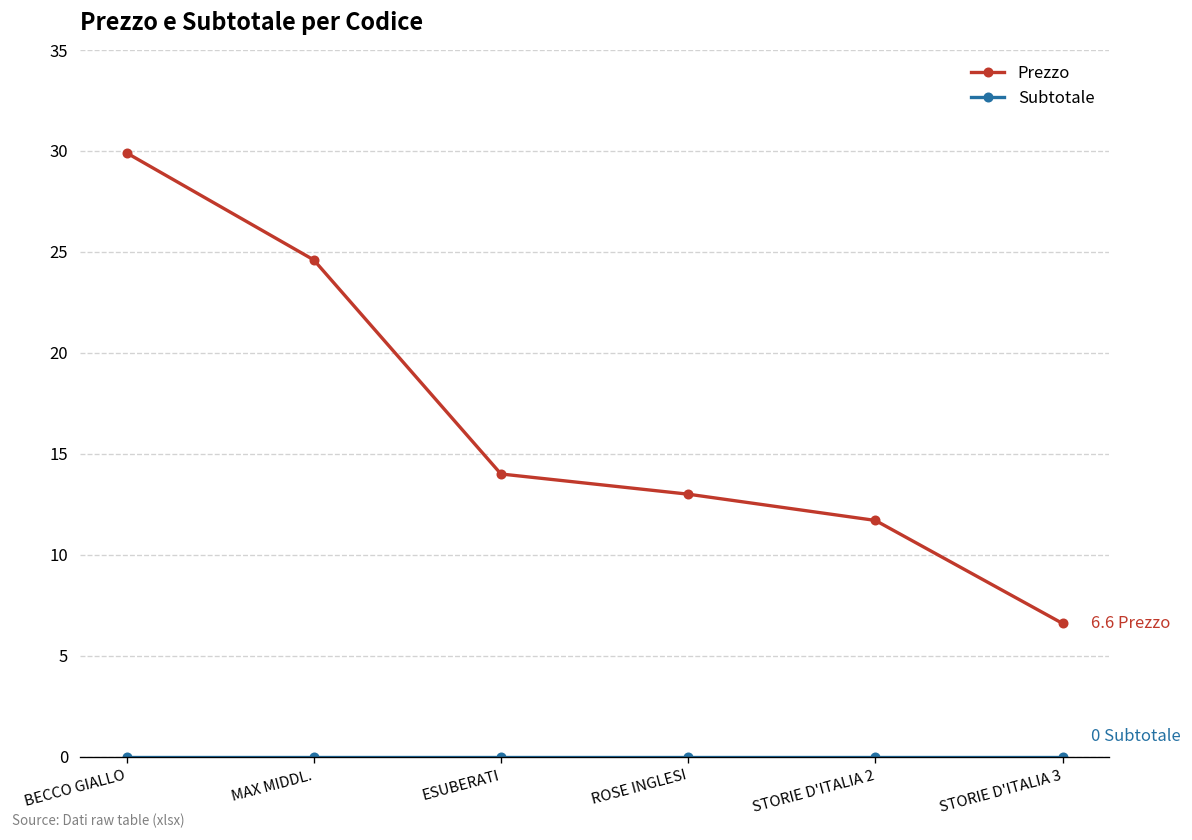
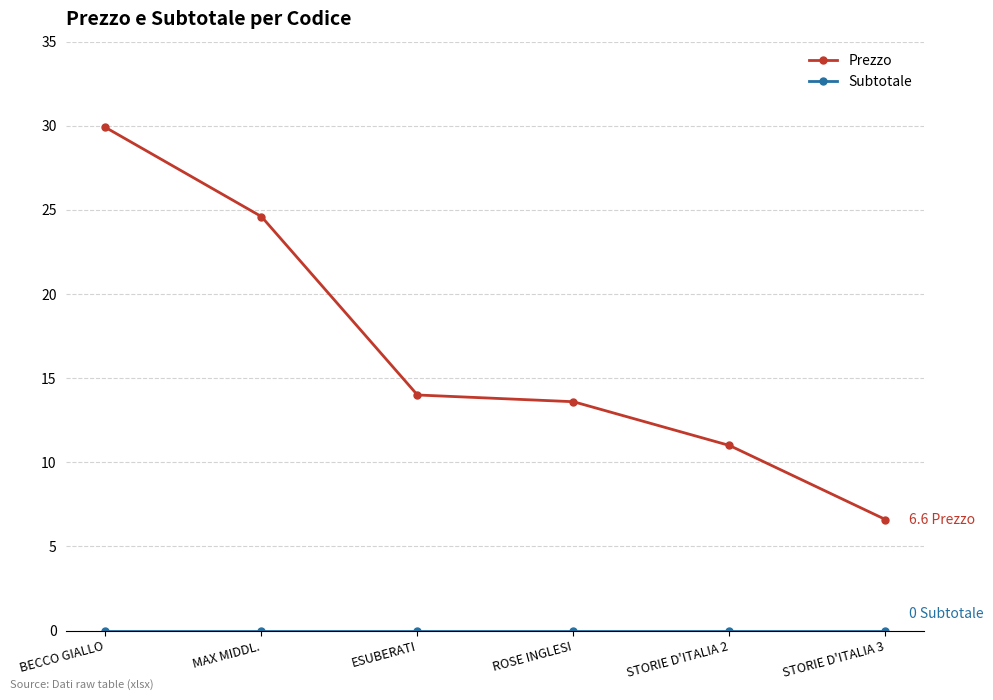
Prezzo, ROSE INGLESI: 13.0 -> 13.6
Prezzo, STORIE D'ITALIA 2: 11.7 -> 11.0
